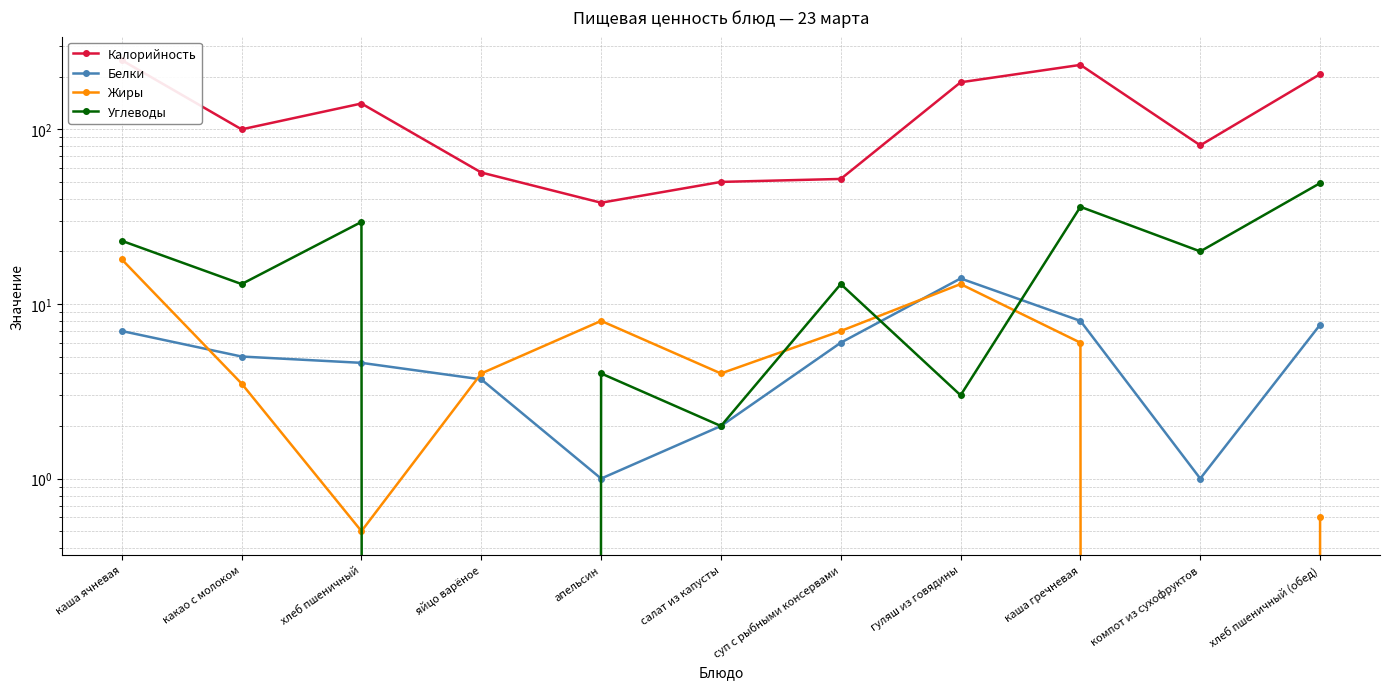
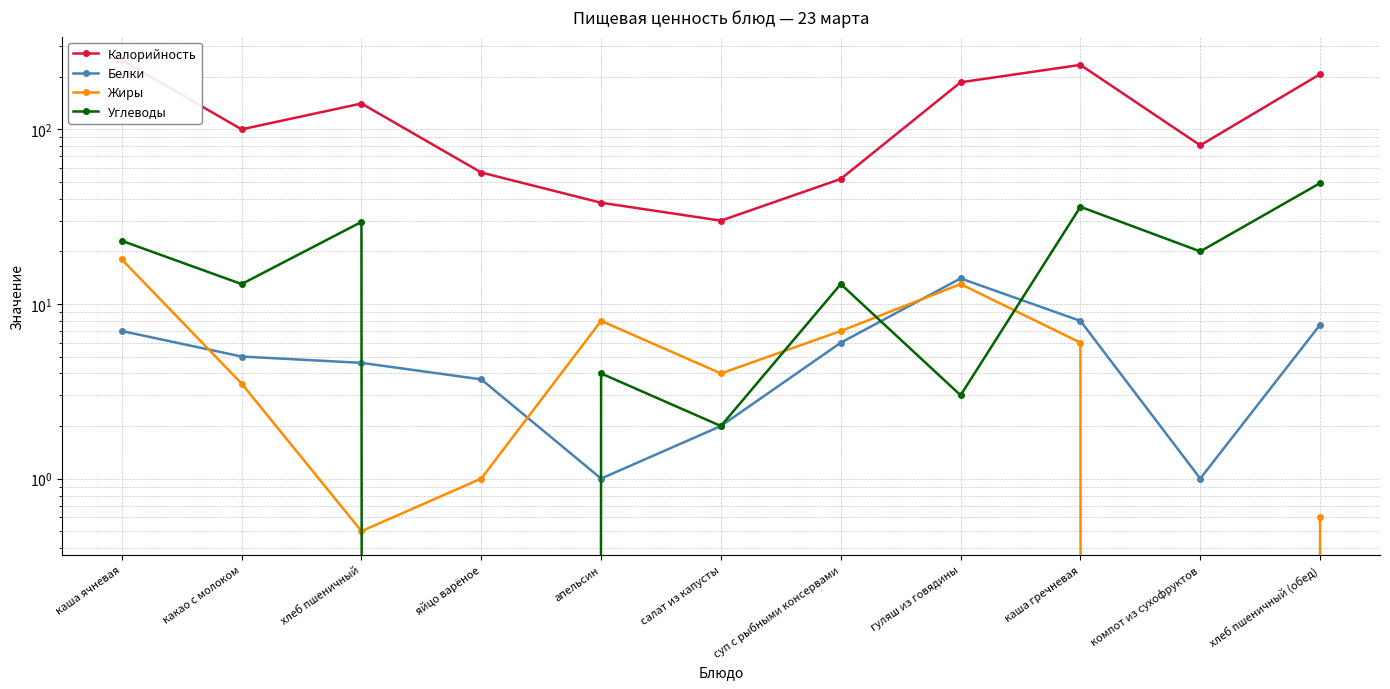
Жиры, яйцо варёное: 4 -> 1
Калорийность, салат из капусты: 50 -> 30
